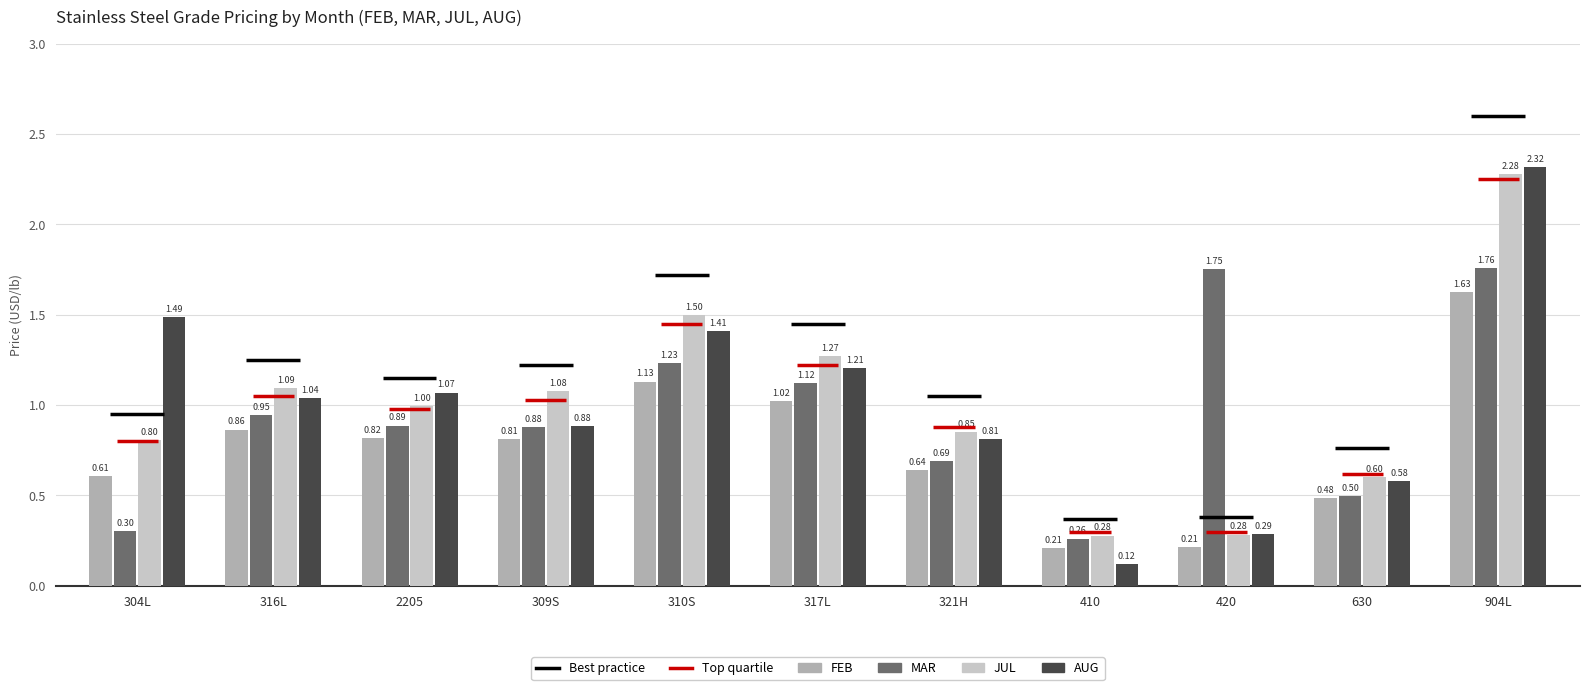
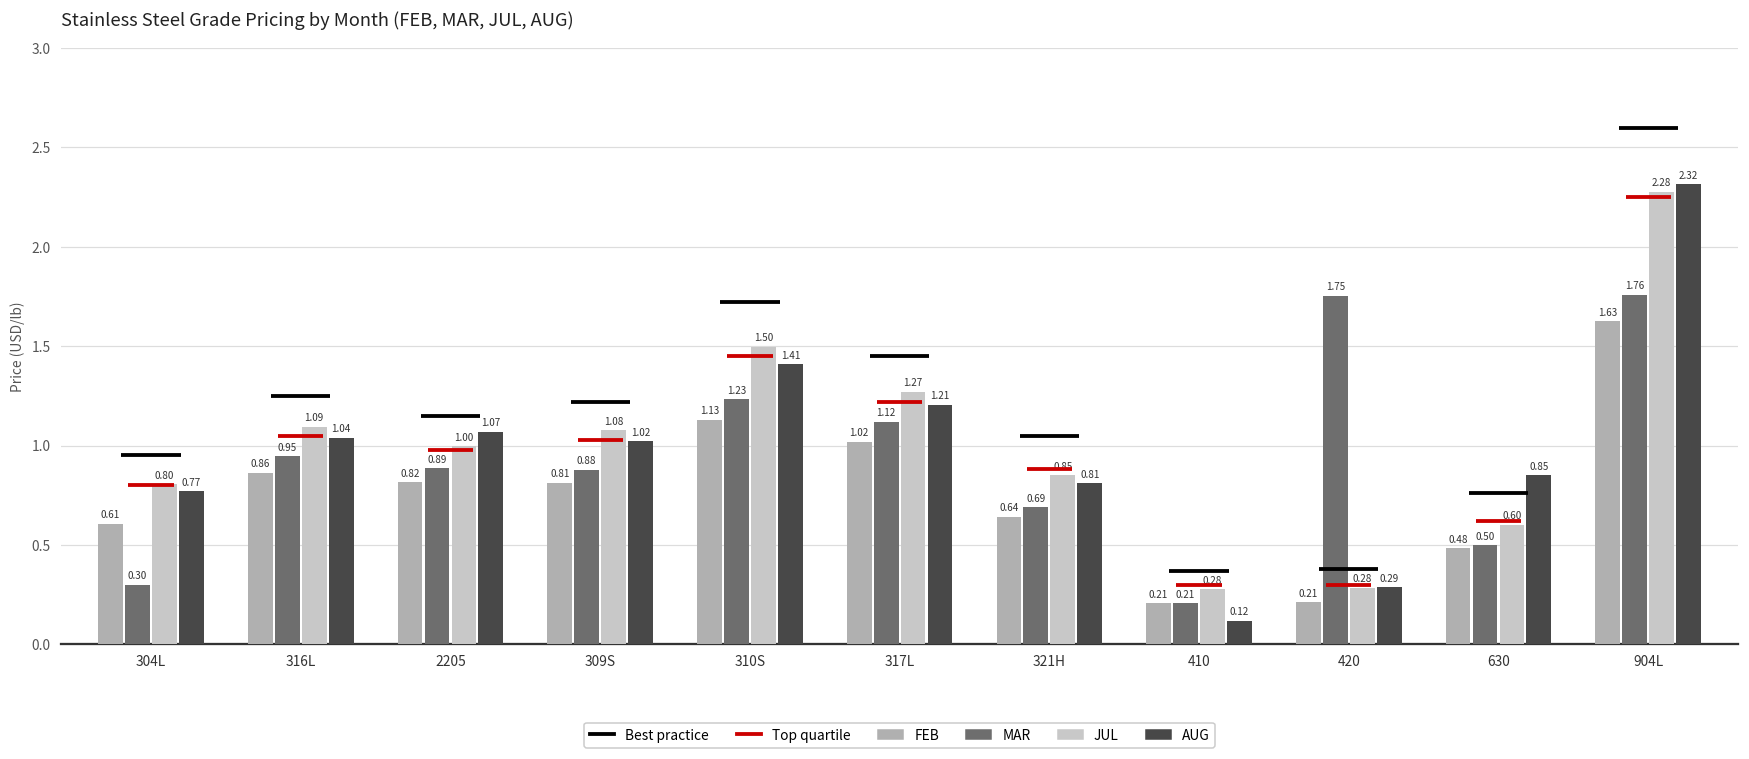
AUG, 304L: 1.49 -> 0.77
AUG, 309S: 0.88 -> 1.02
MAR, 410: 0.26 -> 0.21
AUG, 630: 0.58 -> 0.85
